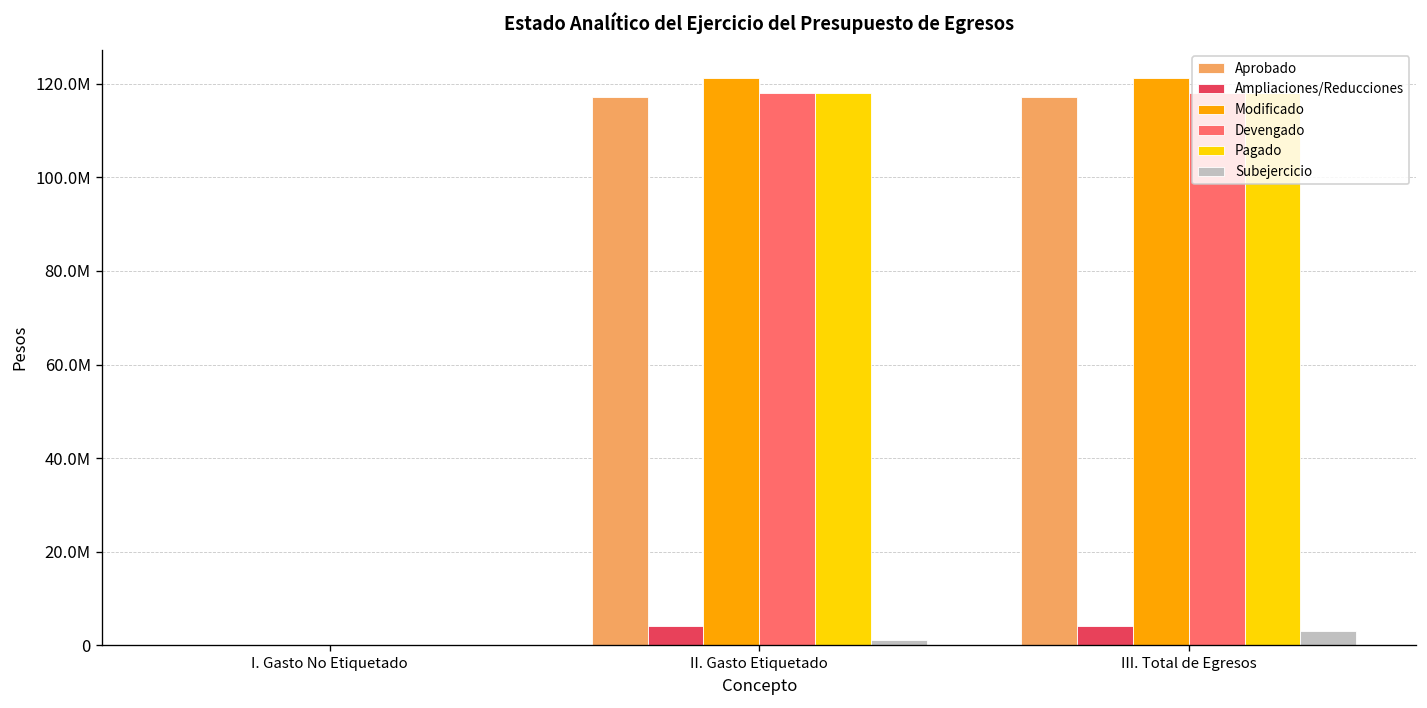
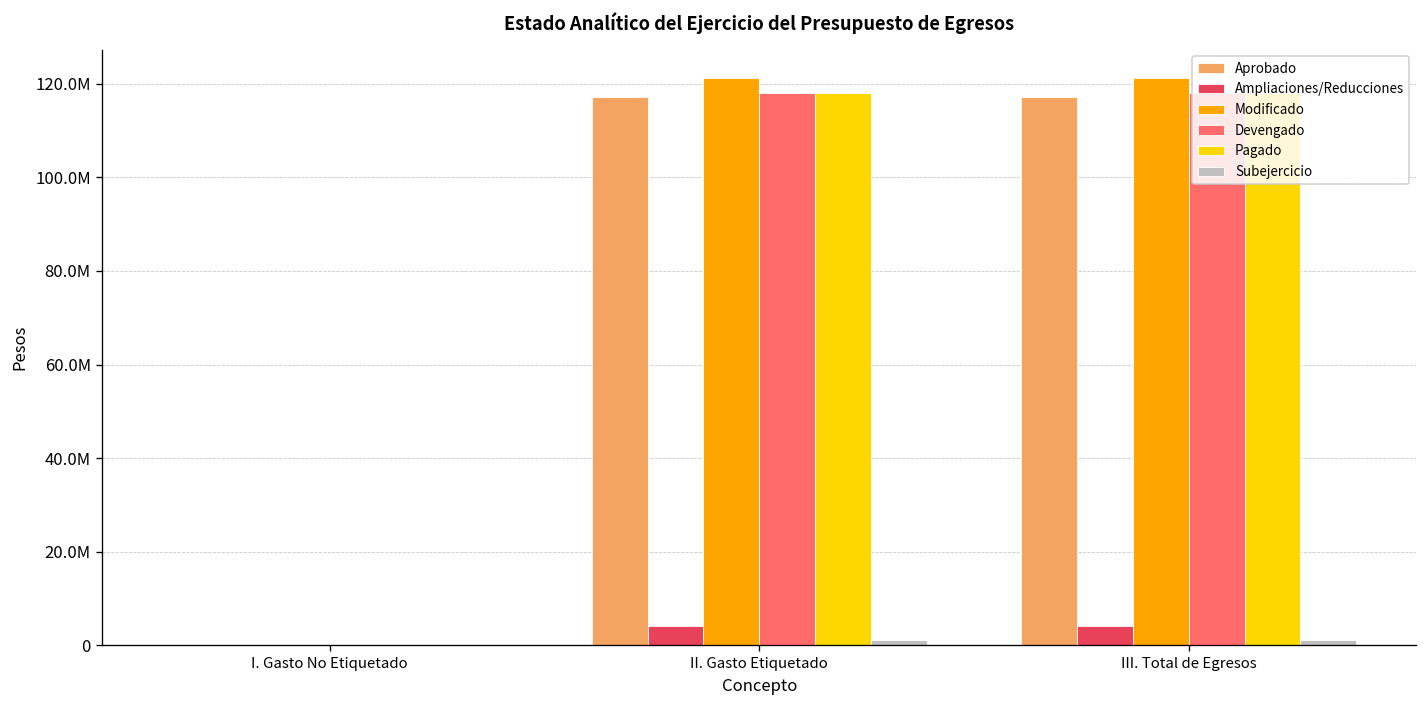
Subejercicio, III. Total de Egresos: 3000000 -> 1000000
